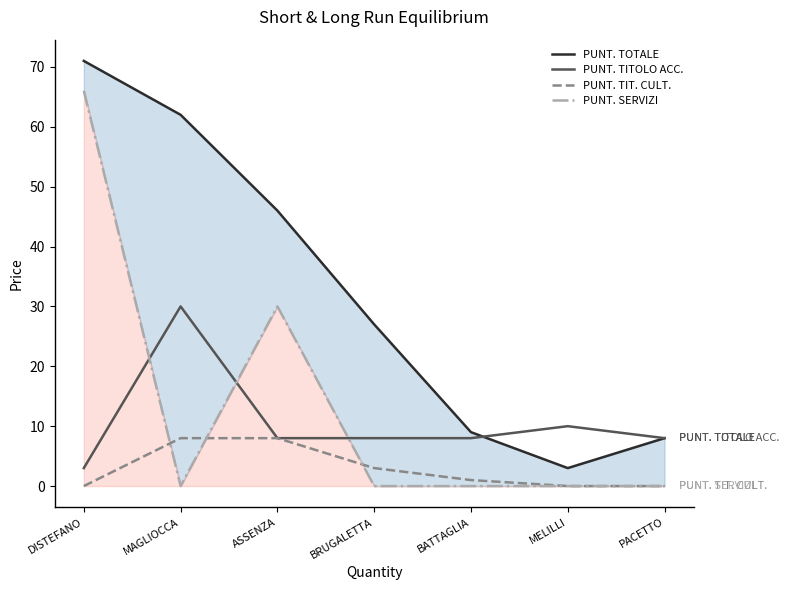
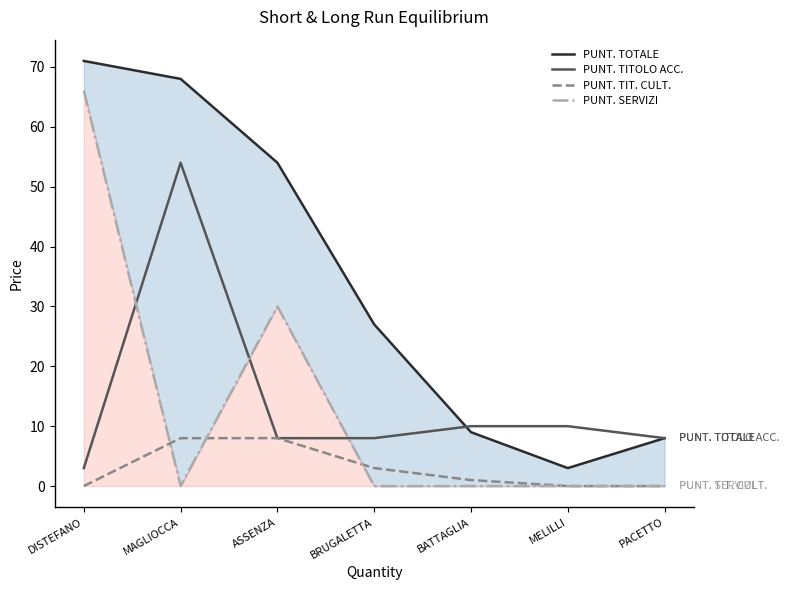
PUNT. TOTALE, MAGLIOCCA: 62 -> 68
PUNT. TITOLO ACC., MAGLIOCCA: 30 -> 54
PUNT. TOTALE, ASSENZA: 46 -> 54
PUNT. TITOLO ACC., BATTAGLIA: 8 -> 10
